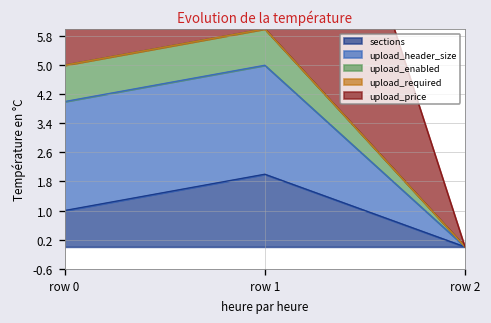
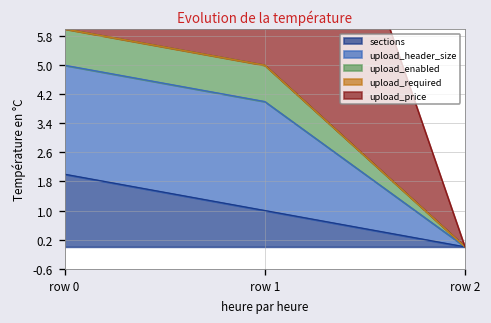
sections, row 0: 1 -> 2
sections, row 1: 2 -> 1
